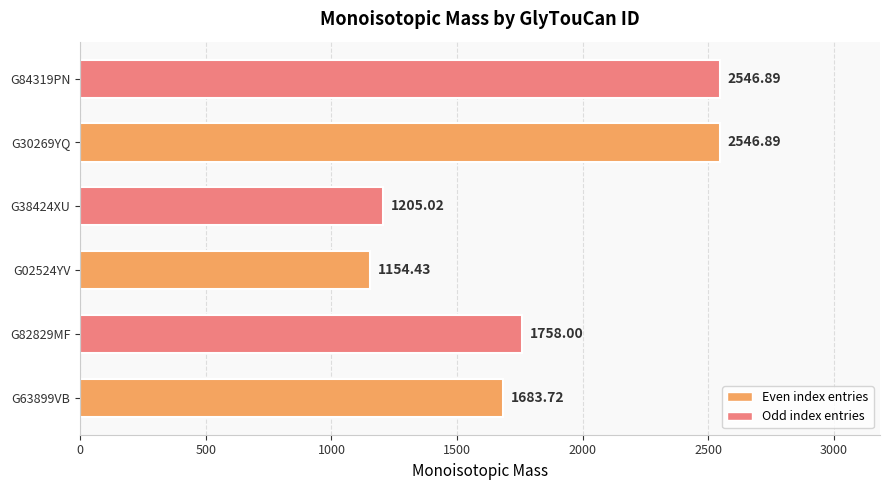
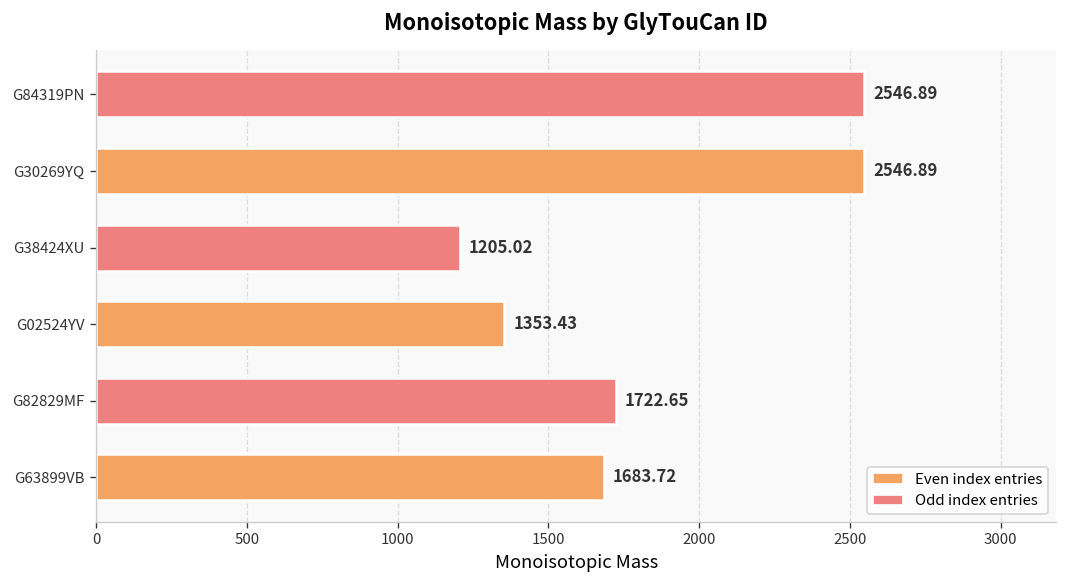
G02524YV: 1154.43 -> 1353.43
G82829MF: 1758.00 -> 1722.65
